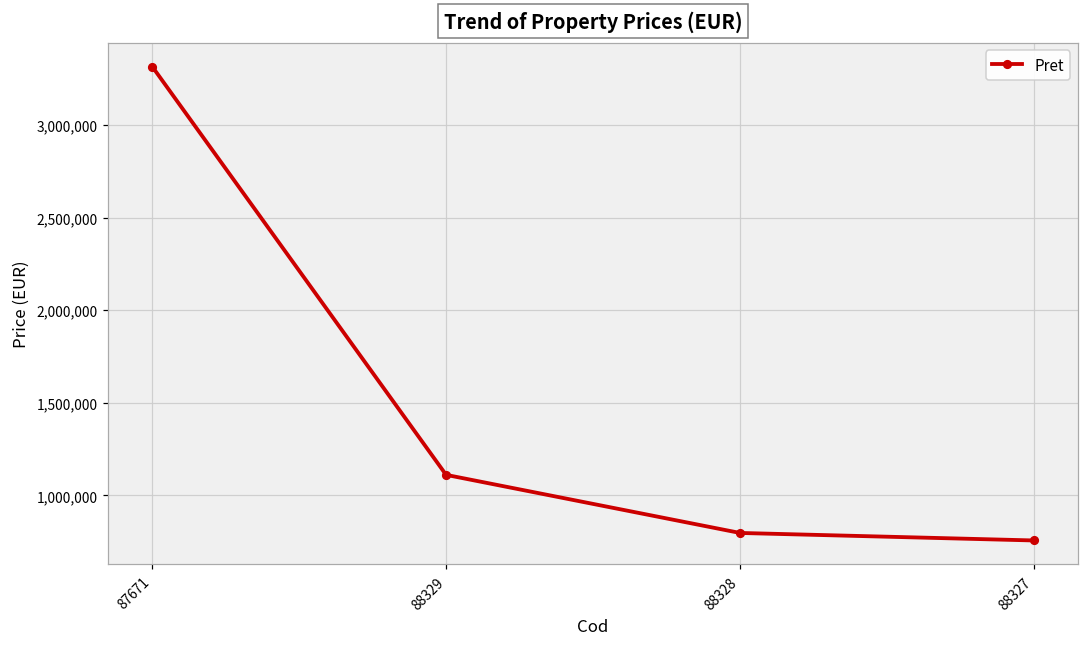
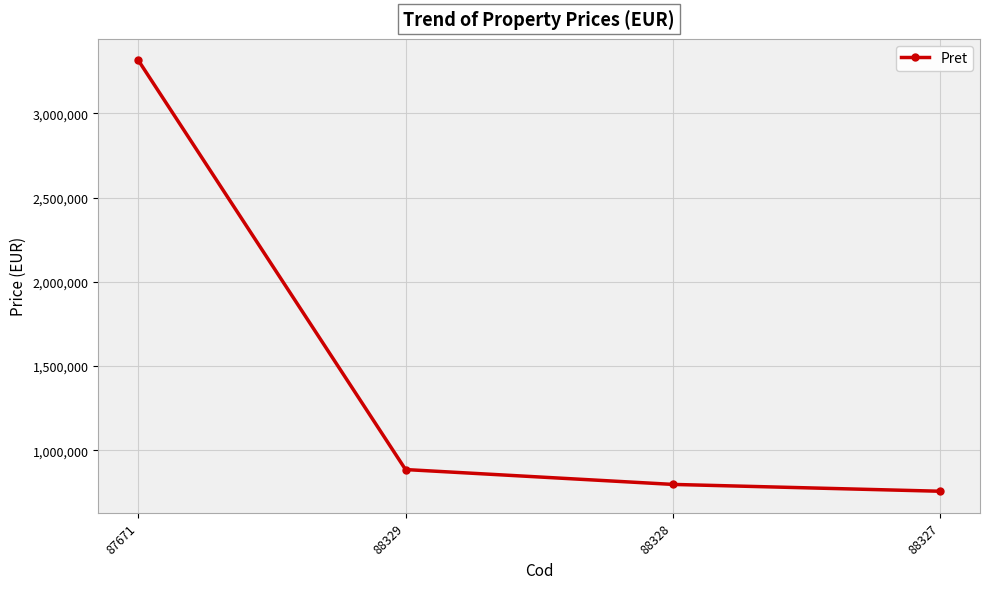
88329: 1,110,000 -> 890,000
